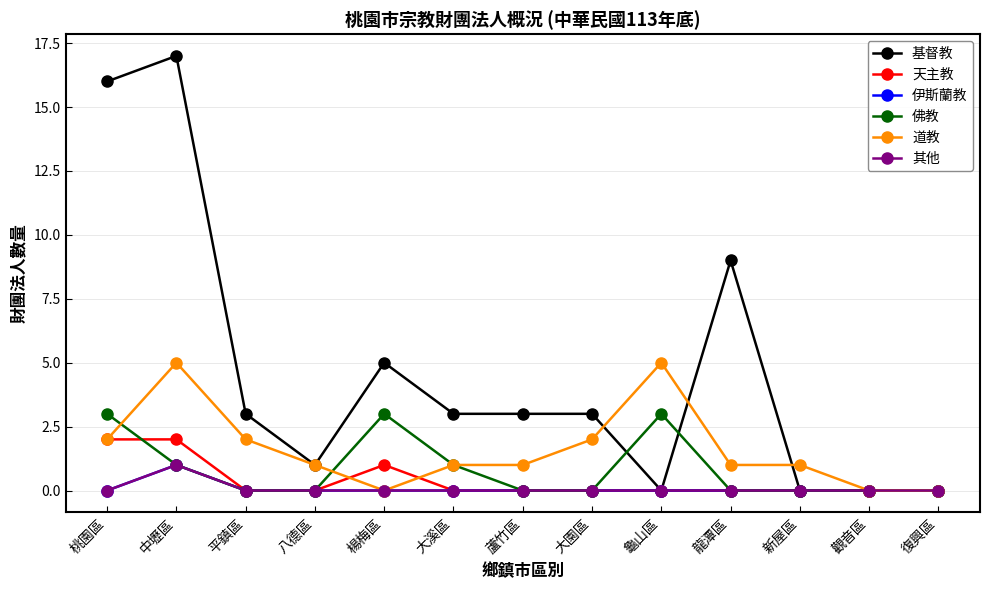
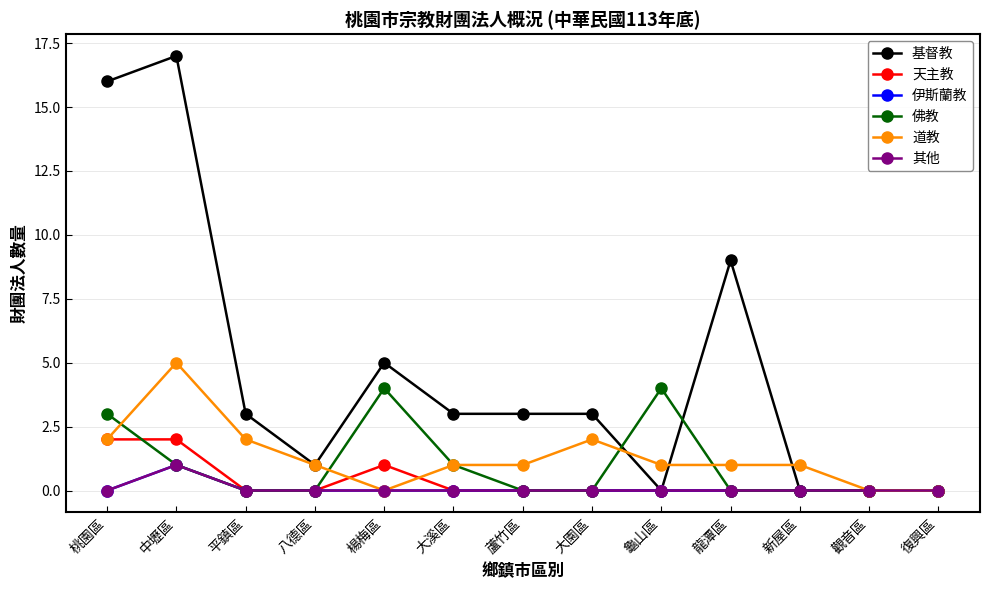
佛教, 楊梅區: 3 -> 4
佛教, 龜山區: 3 -> 4
道教, 龜山區: 5 -> 1
